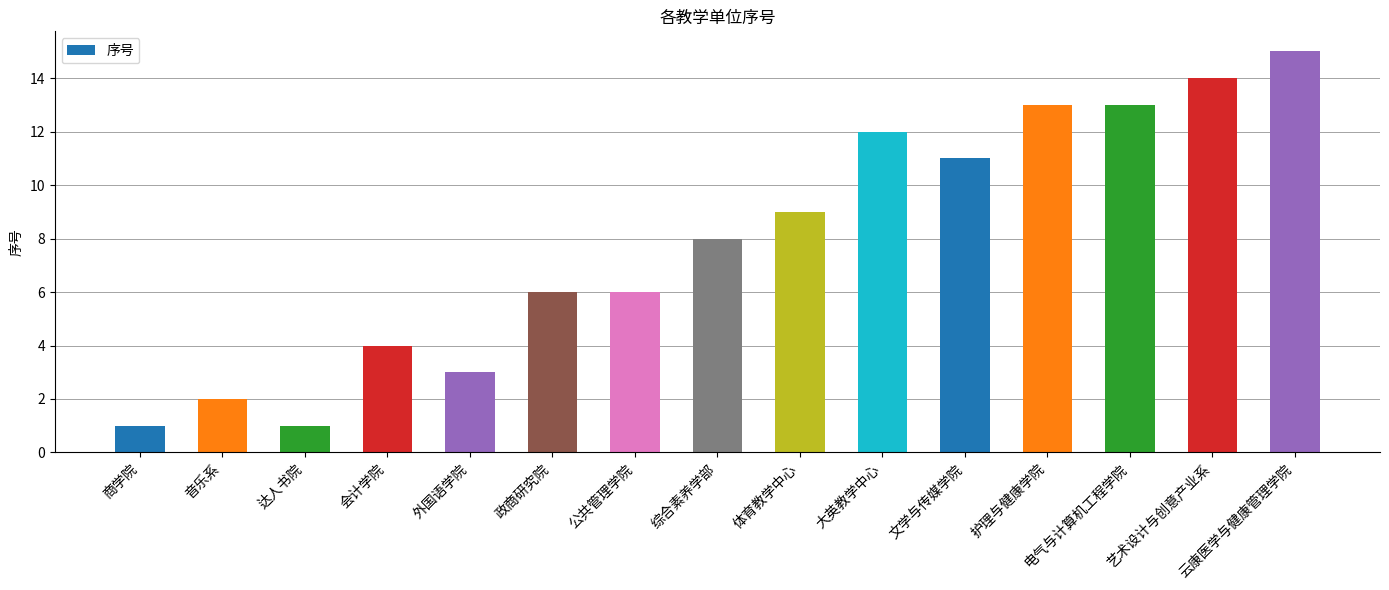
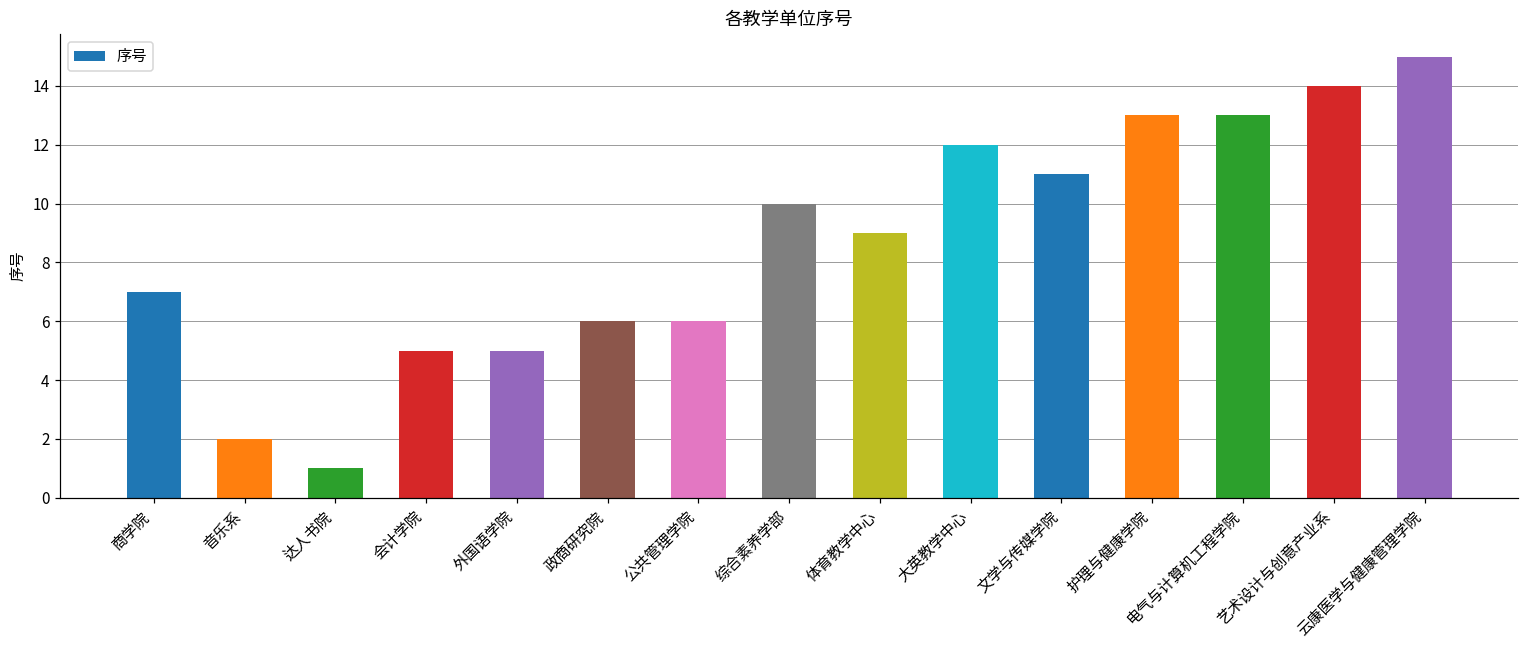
商学院: 1 -> 7
会计学院: 4 -> 5
外国语学院: 3 -> 5
综合素养学部: 8 -> 10
